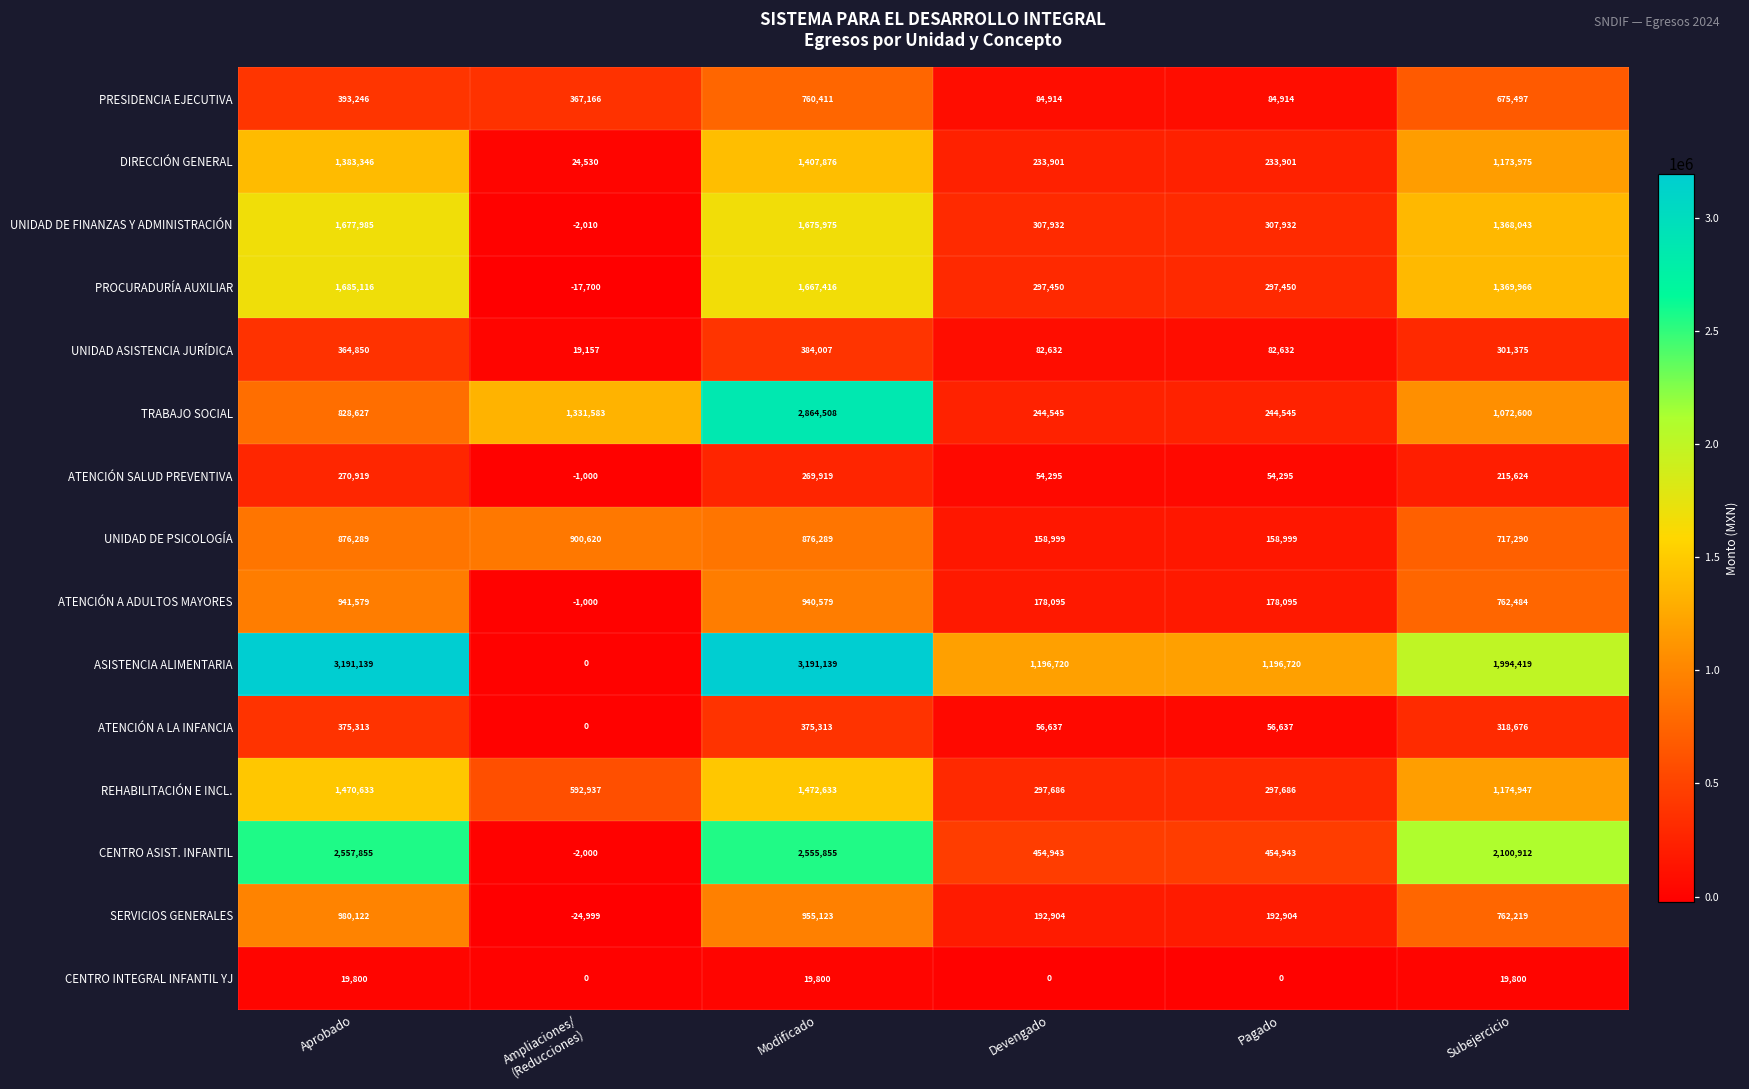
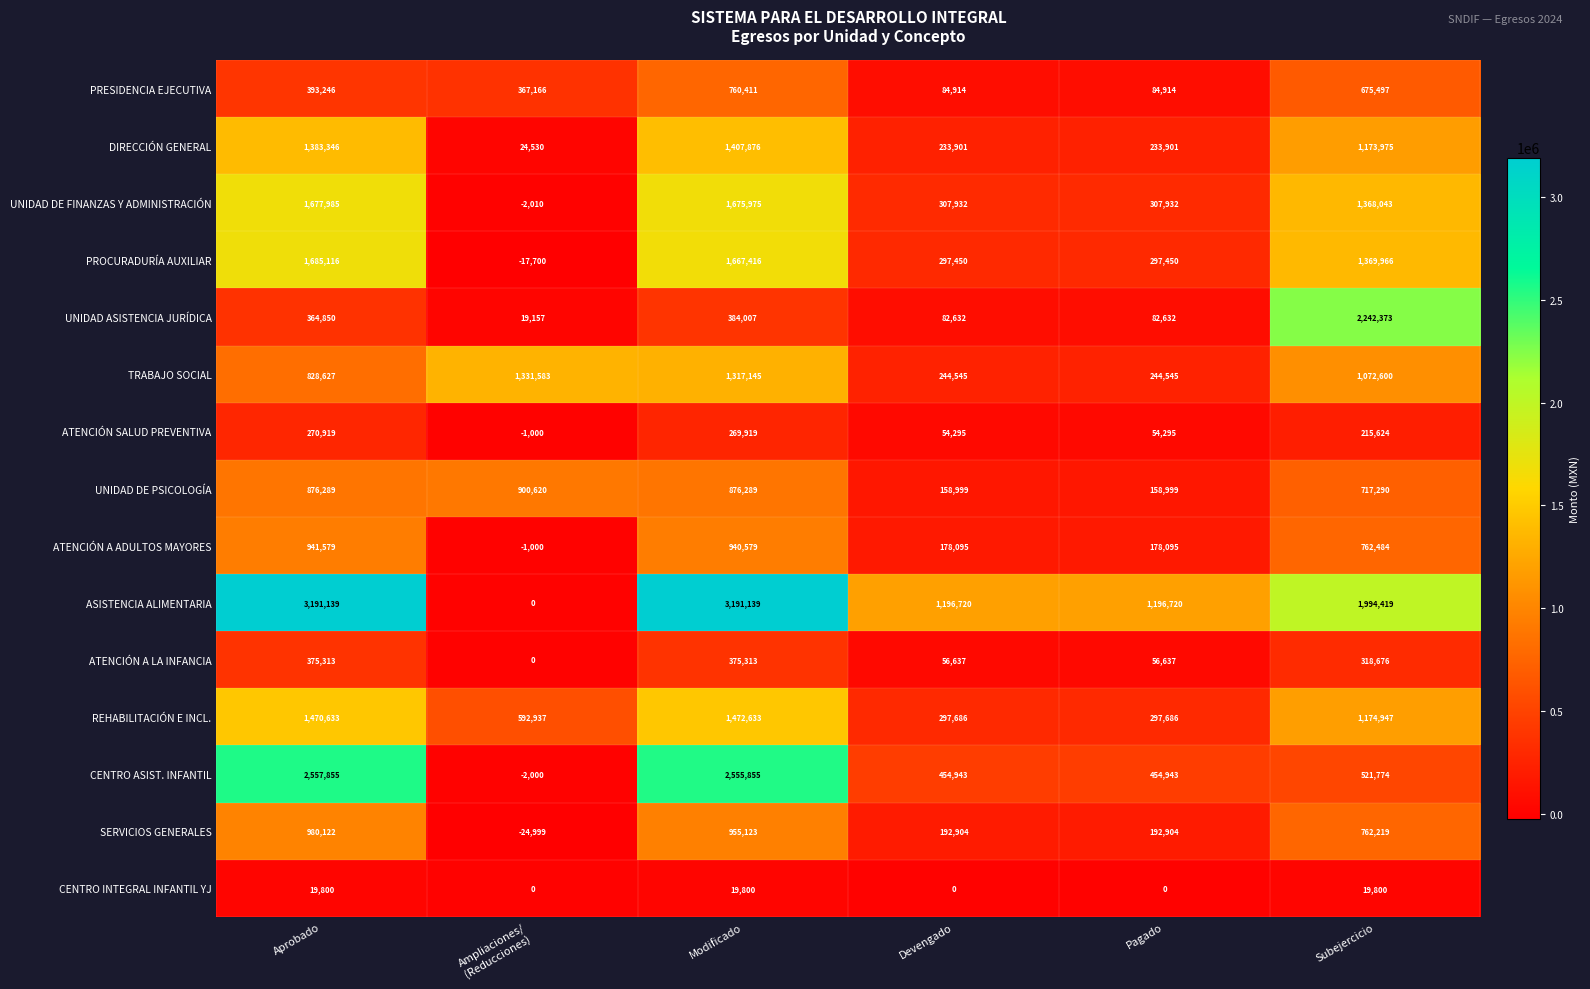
UNIDAD ASISTENCIA JURÍDICA, Subejercicio: 301,375 -> 2,242,373
TRABAJO SOCIAL, Modificado: 2,864,508 -> 1,317,145
CENTRO ASIST. INFANTIL, Subejercicio: 2,100,912 -> 521,774
